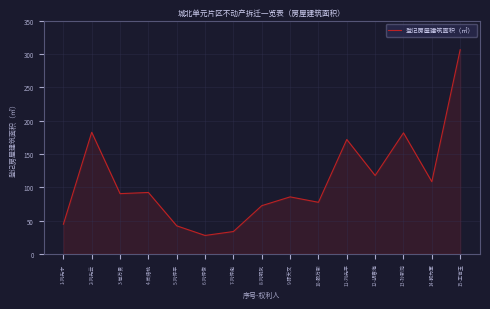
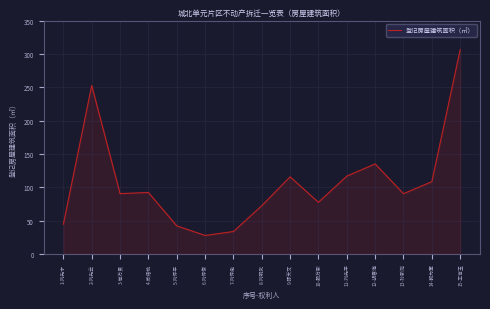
2-刘先云: 180 -> 250
9-陈天文: 90 -> 120
11-刘先平: 170 -> 120
12-胡春海: 120 -> 130
13-孙新鸿: 180 -> 90
